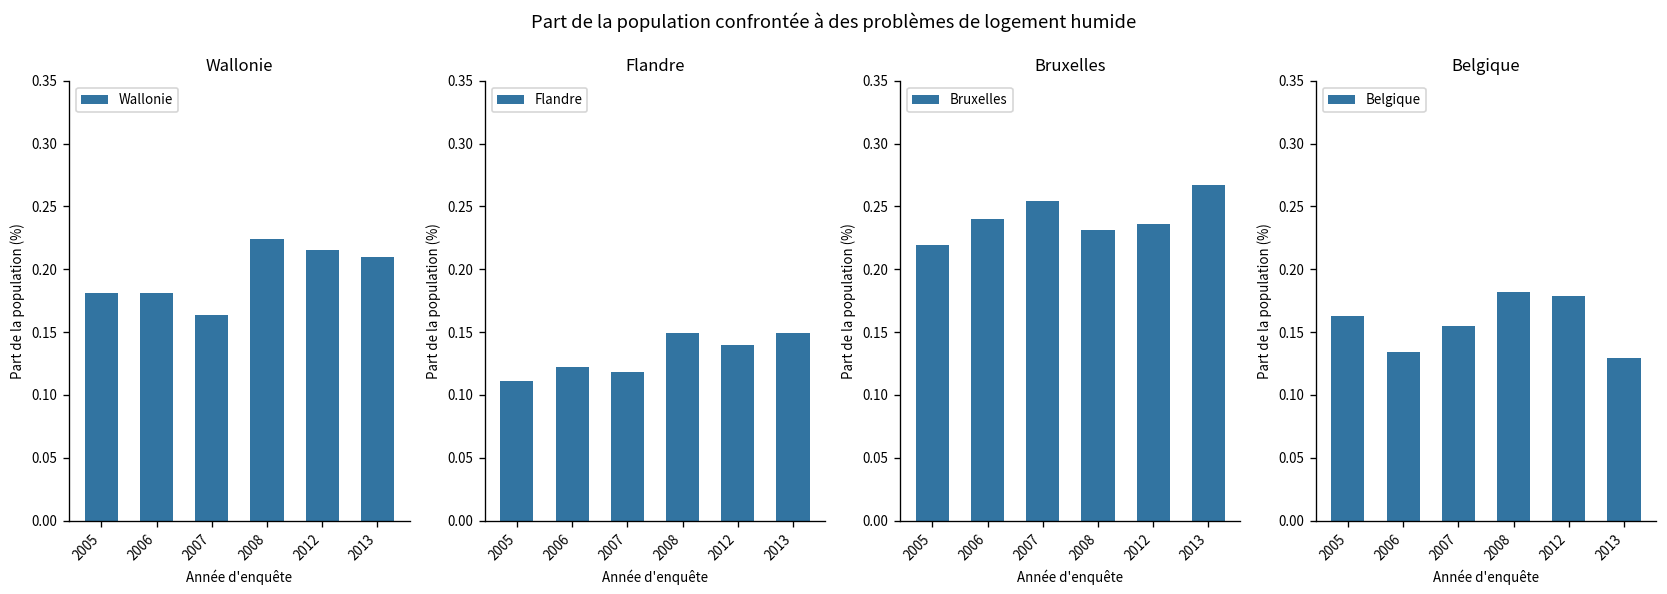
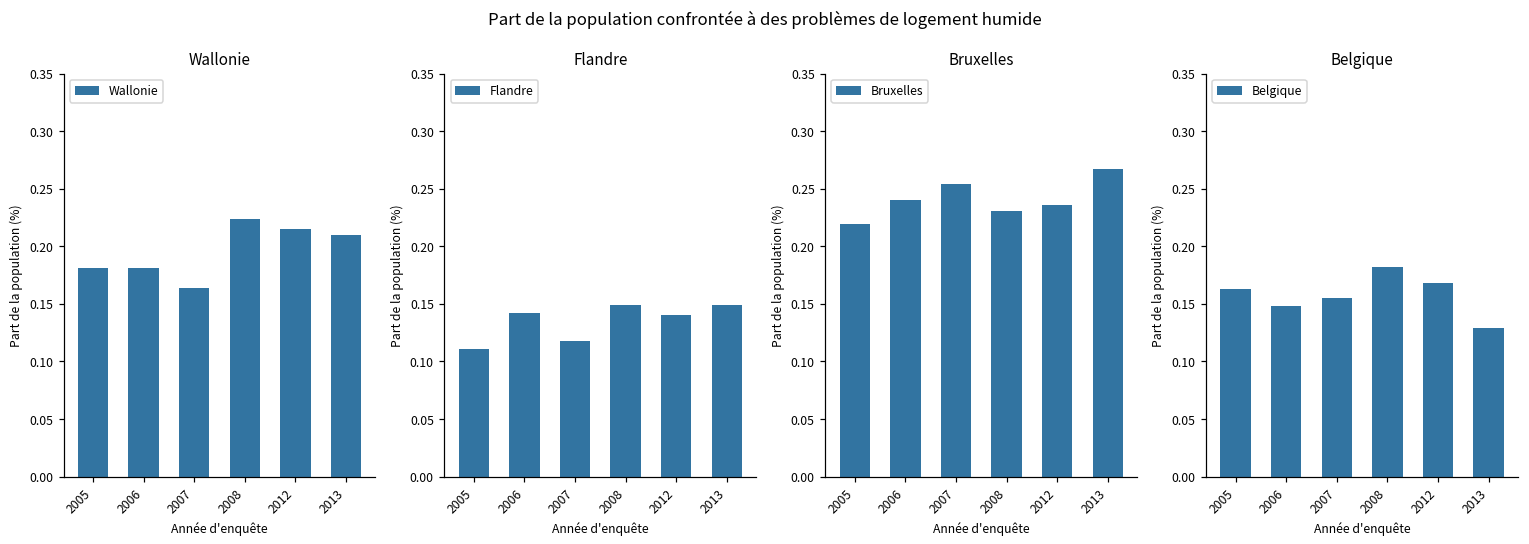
Flandre, 2006: 0.122 -> 0.142
Belgique, 2006: 0.134 -> 0.148
Belgique, 2012: 0.179 -> 0.168
